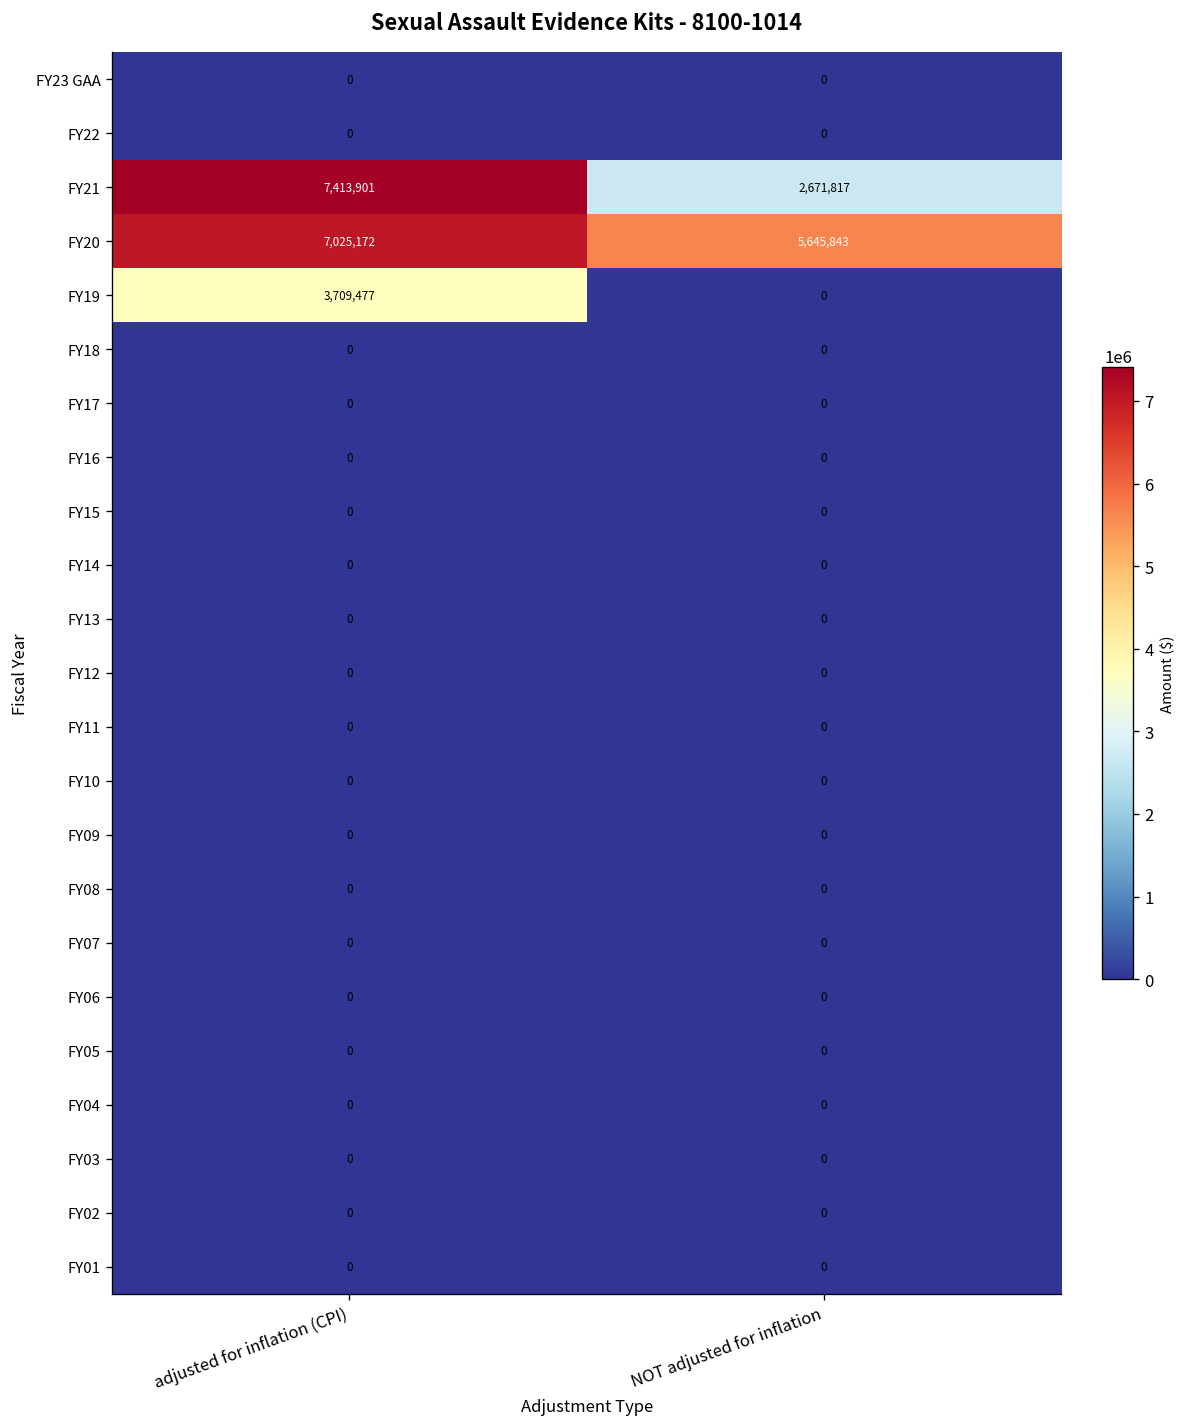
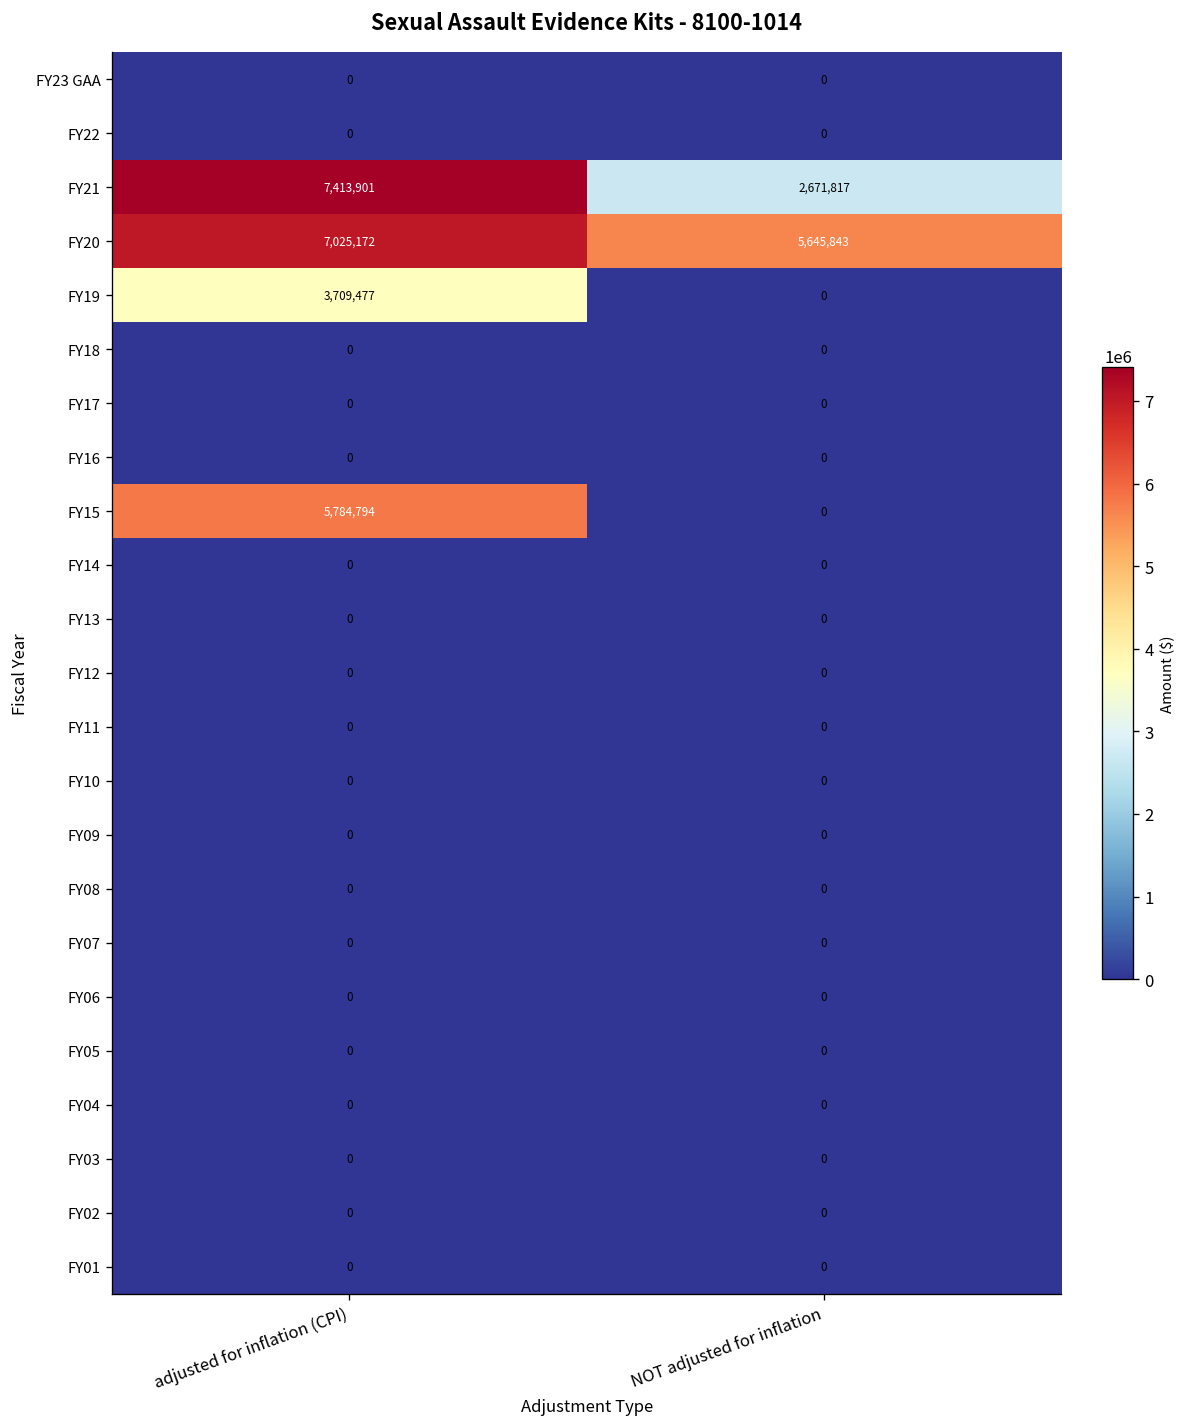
FY15, adjusted for inflation (CPI): 0 -> 5,784,794
